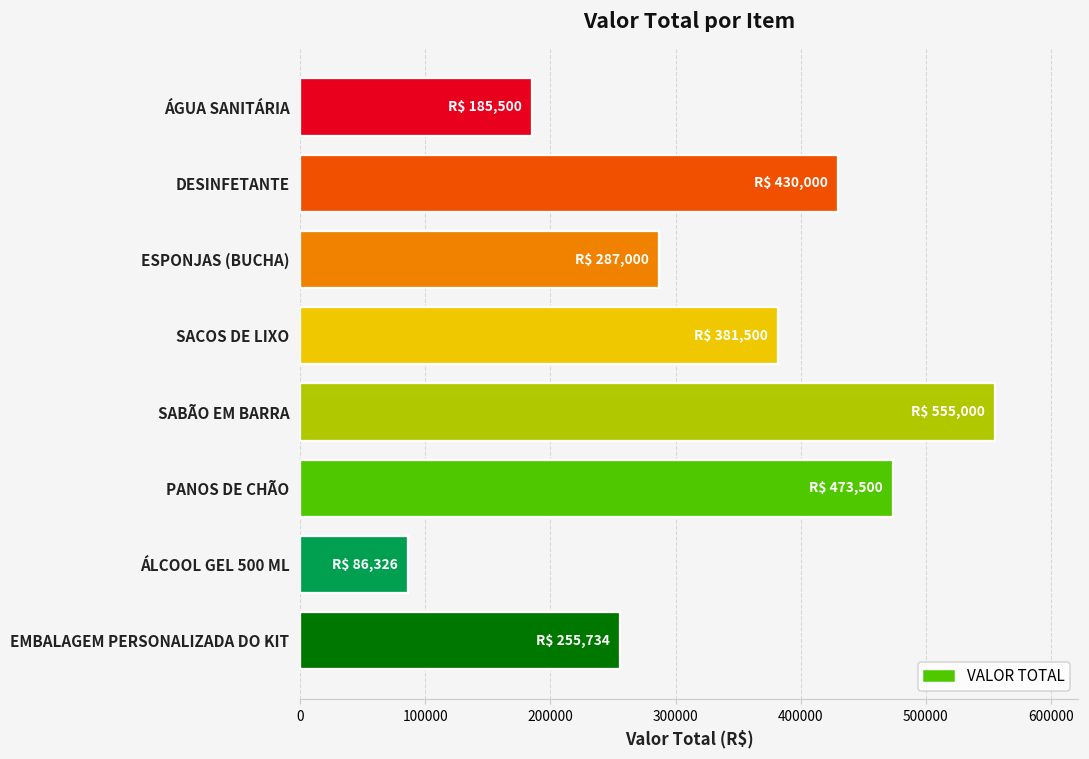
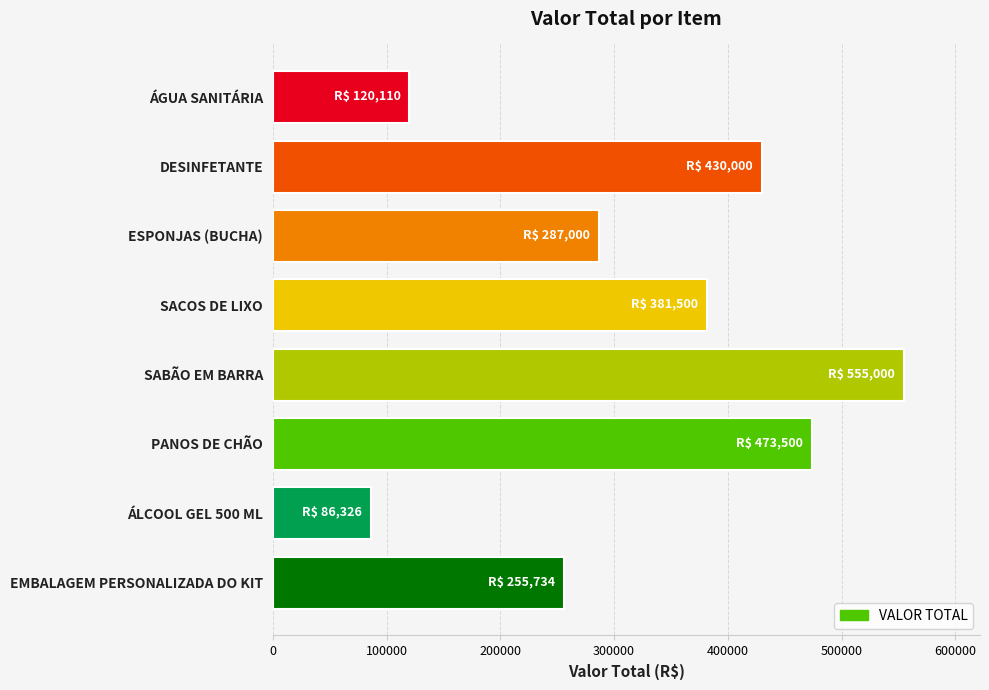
ÁGUA SANITÁRIA: 185,500 -> 120,110
